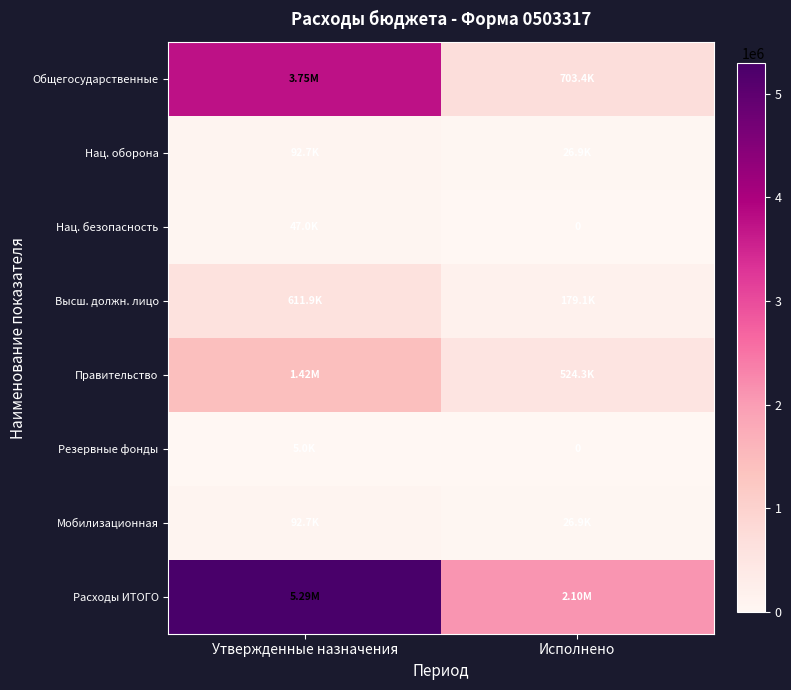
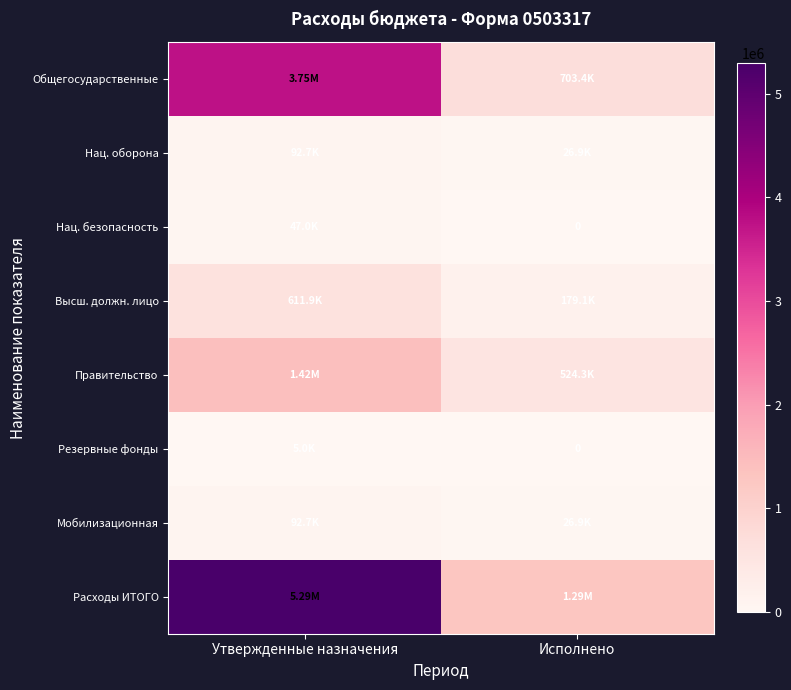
Расходы ИТОГО, Исполнено: 2.10M -> 1.29M
